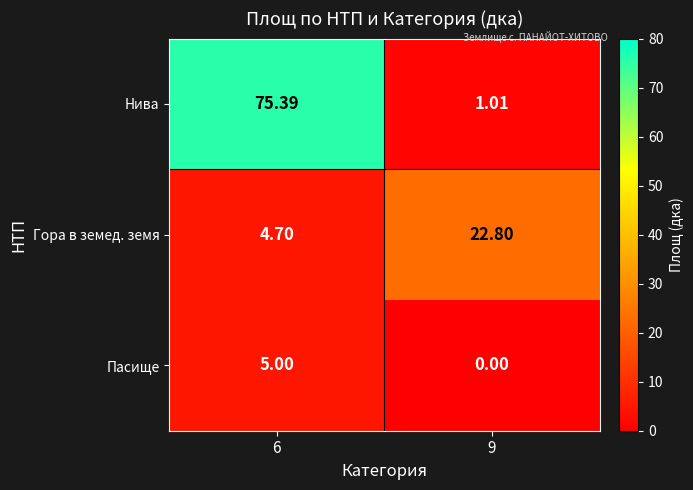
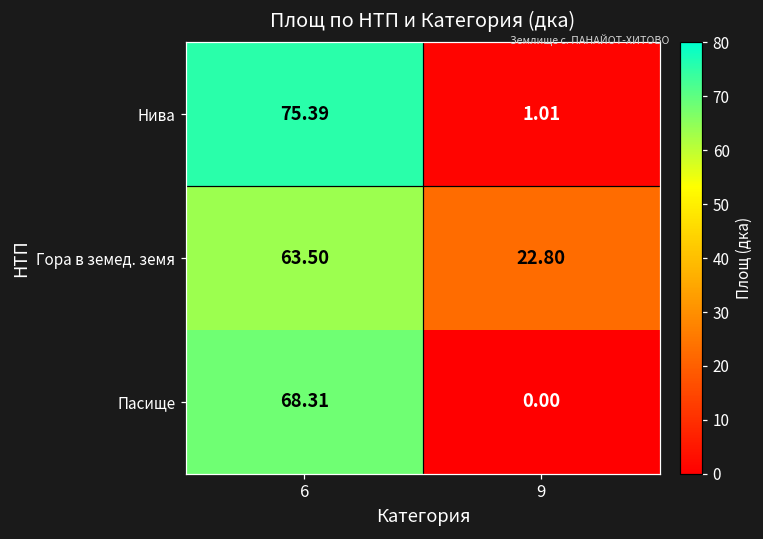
Гора в земед. земя, 6: 4.70 -> 63.50
Пасище, 6: 5.00 -> 68.31
